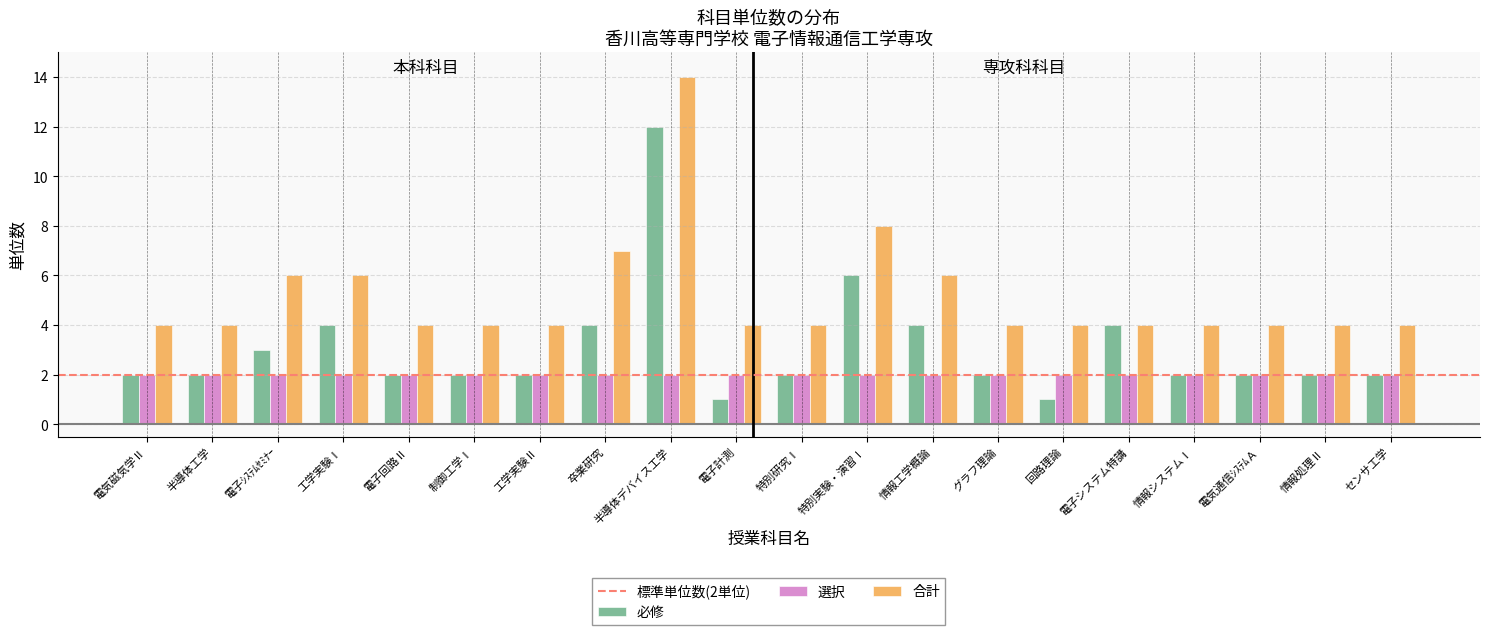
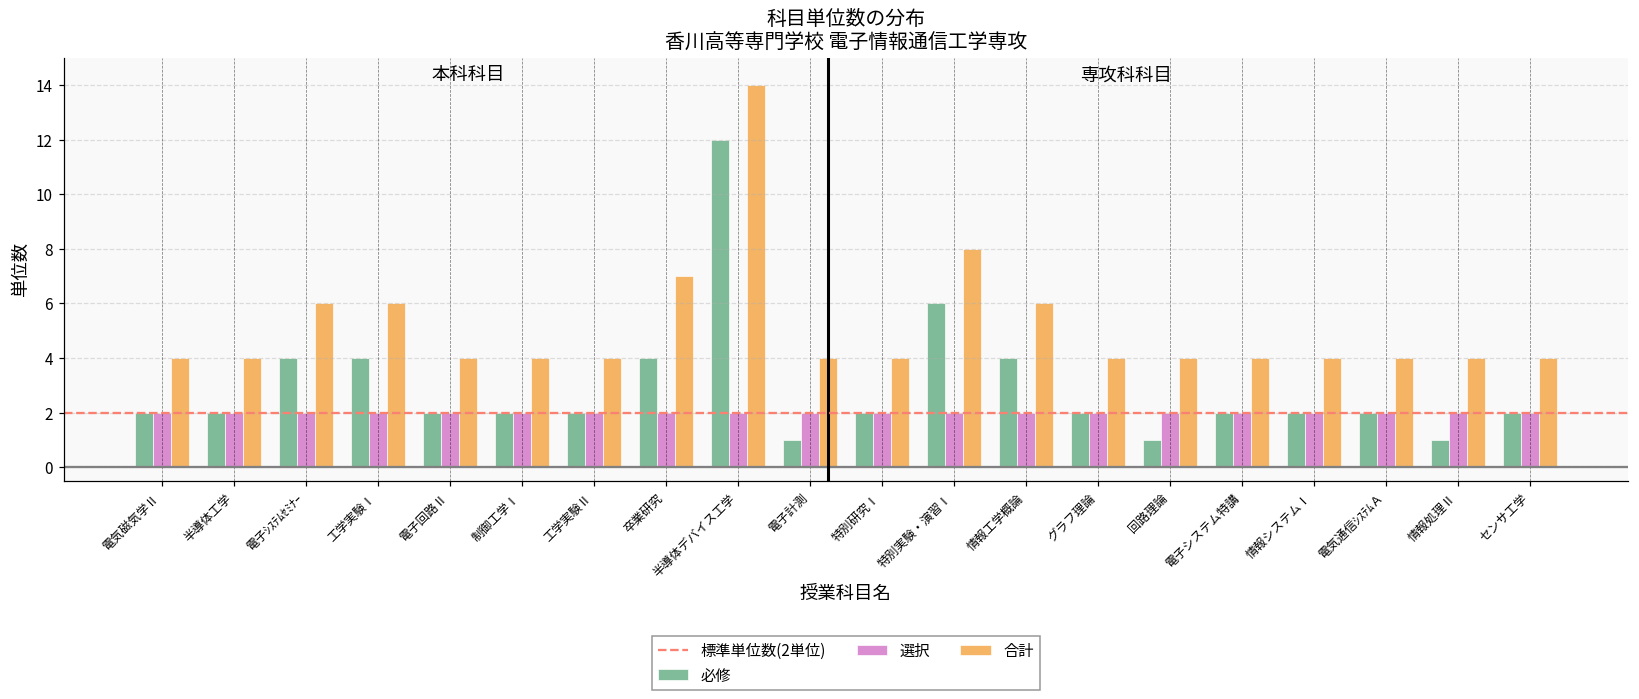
必修, 電子ｼｽﾃﾑｾﾐﾅｰ: 3 -> 4
必修, 電子システム特講: 4 -> 2
必修, 情報処理Ⅱ: 2 -> 1
